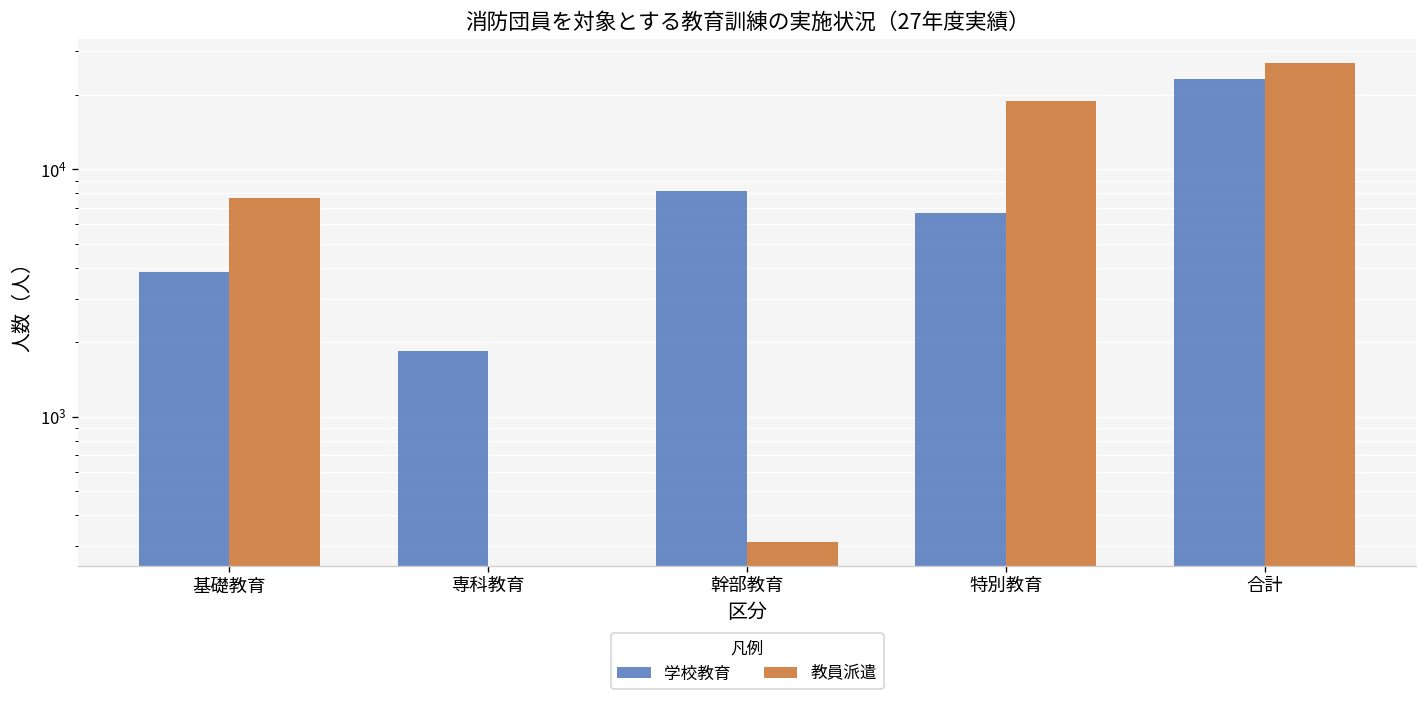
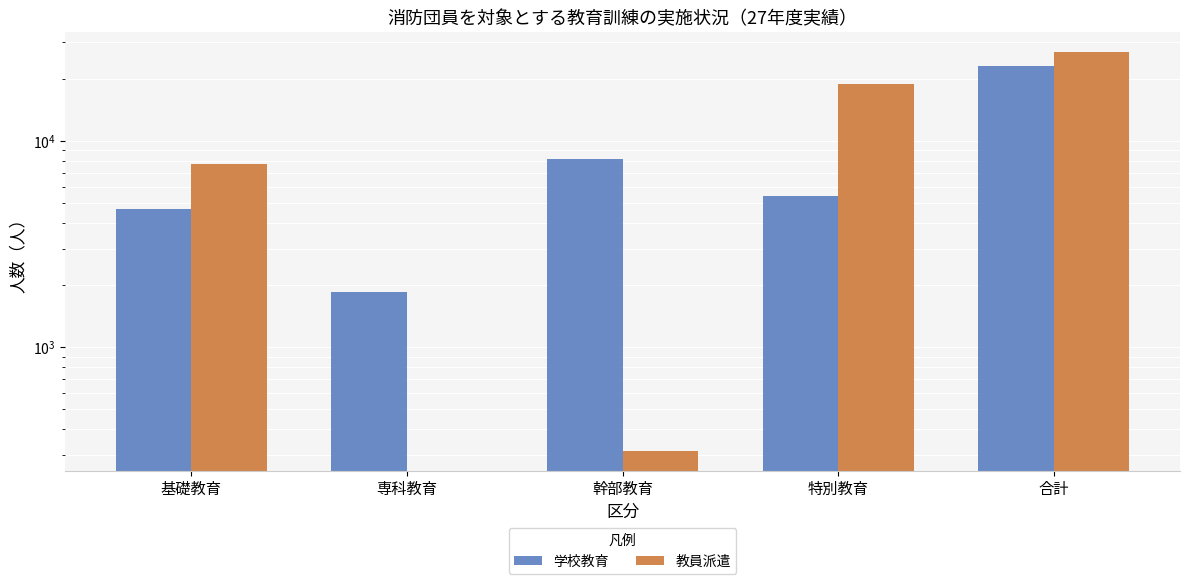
学校教育, 基礎教育: 3900 -> 4700
学校教育, 特別教育: 6700 -> 5400
